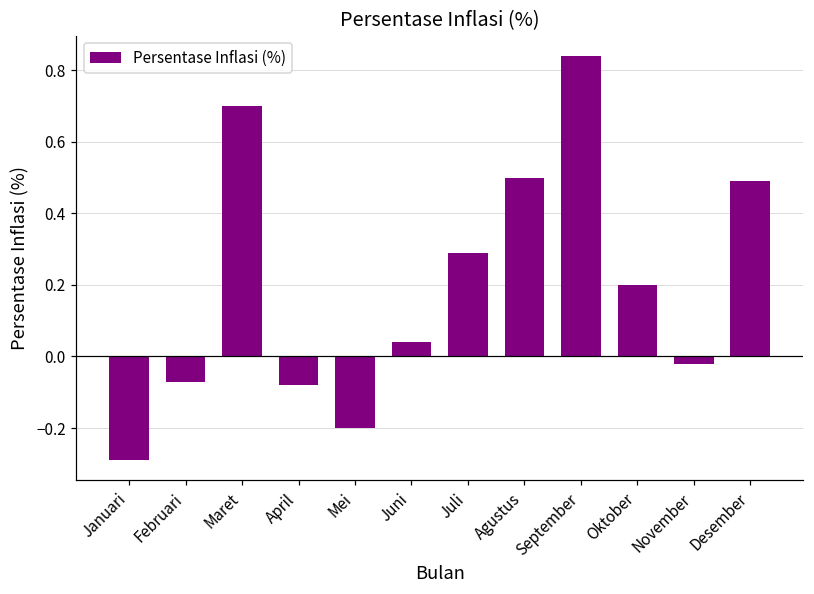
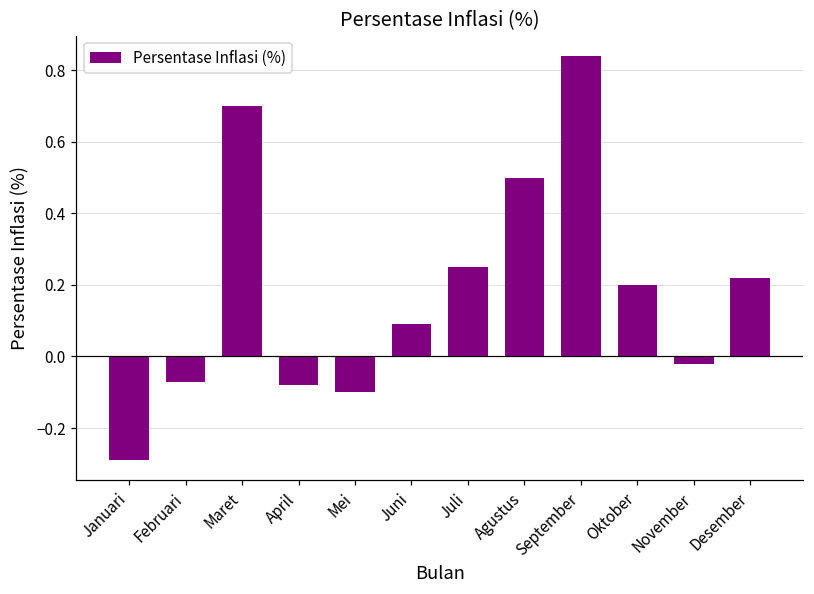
Mei: -0.2 -> -0.1
Juni: 0.04 -> 0.09
Juli: 0.29 -> 0.25
Desember: 0.49 -> 0.22
